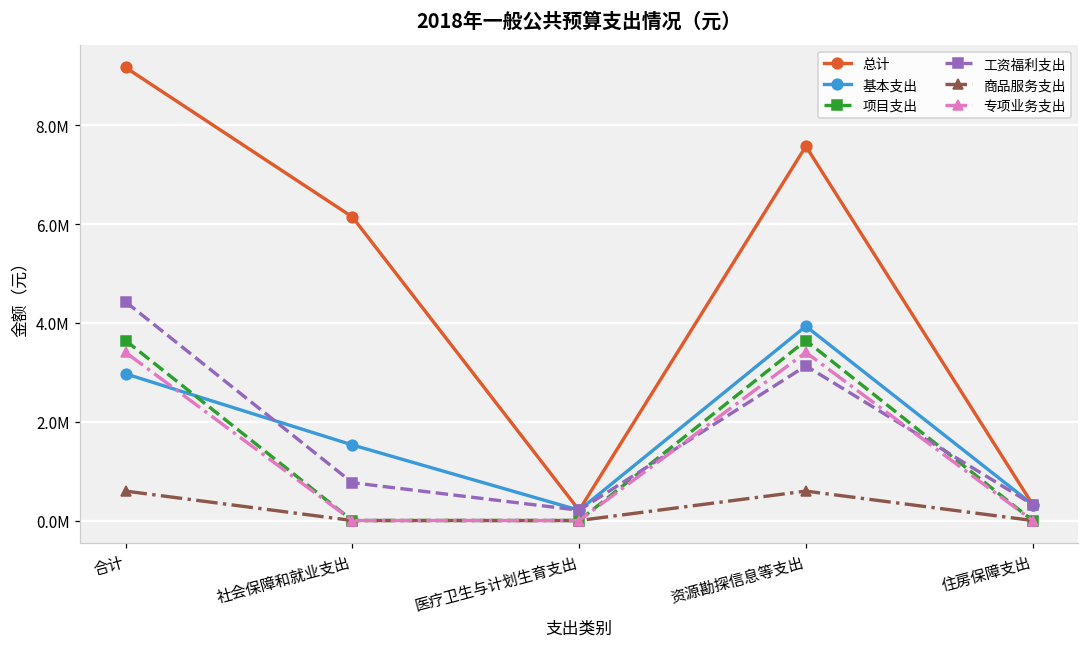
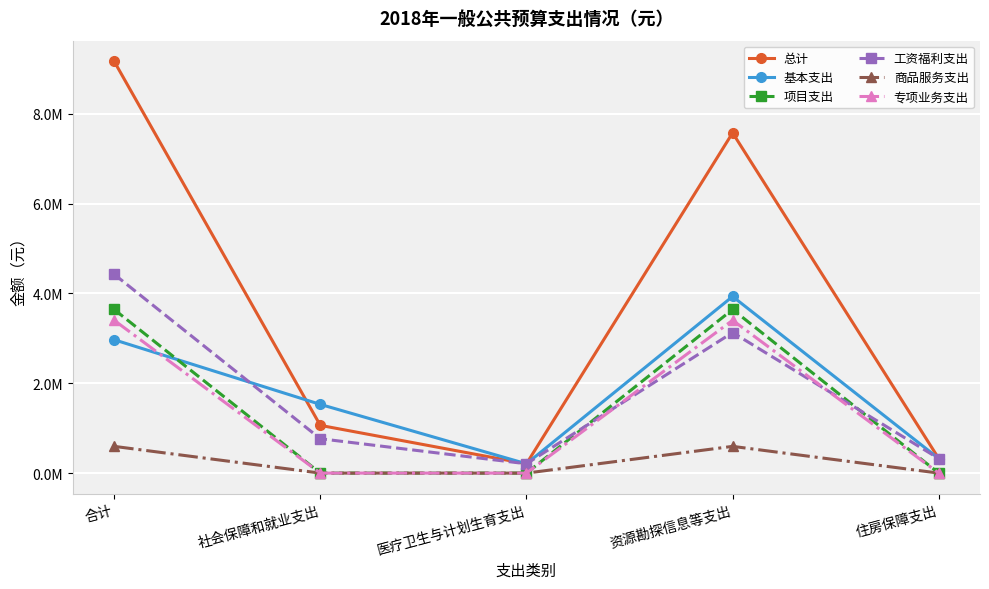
总计, 社会保障和就业支出: 6100000 -> 1100000
